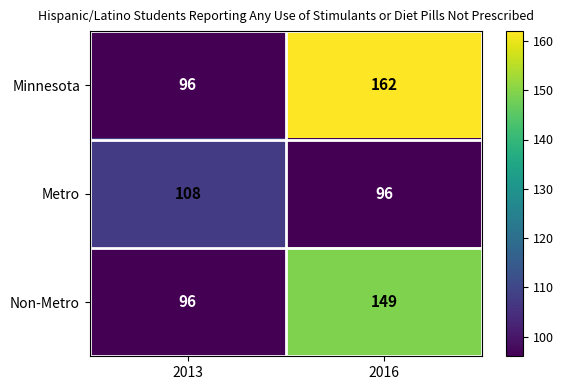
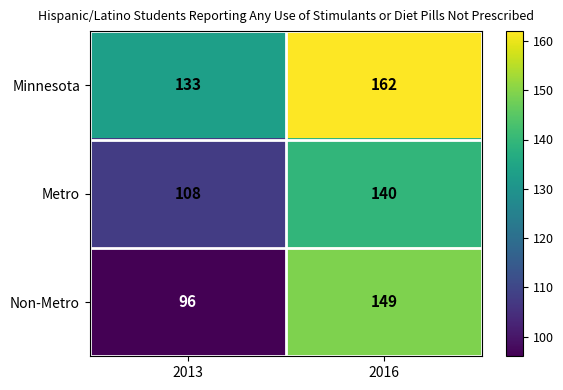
Minnesota, 2013: 96 -> 133
Metro, 2016: 96 -> 140
